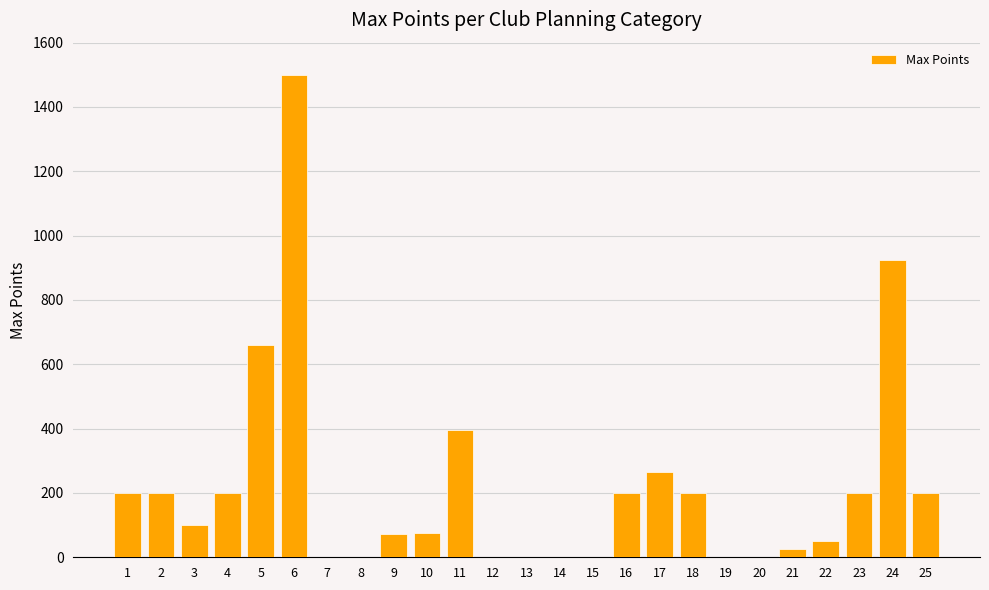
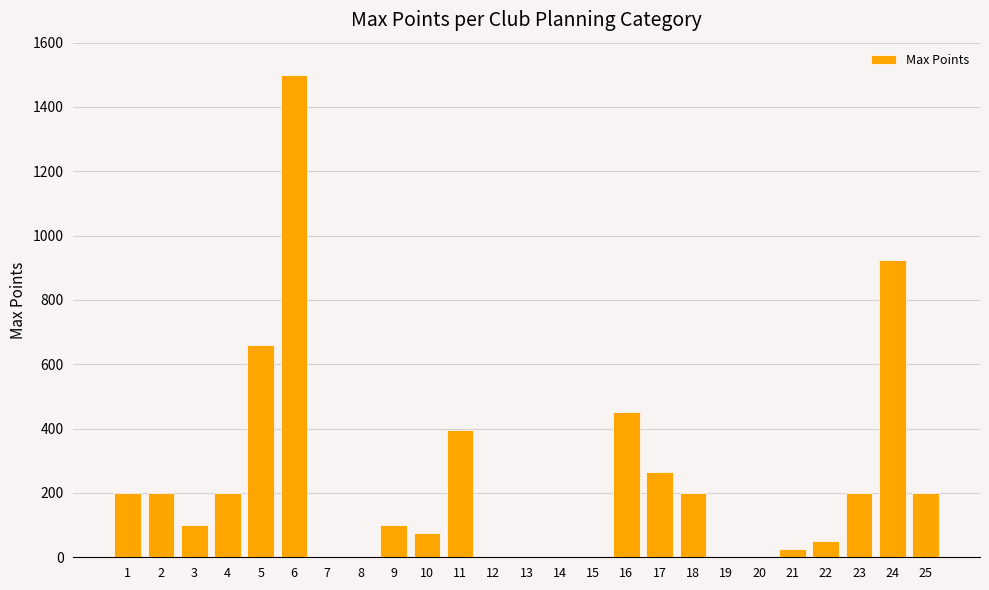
9: 70 -> 100
16: 200 -> 450
